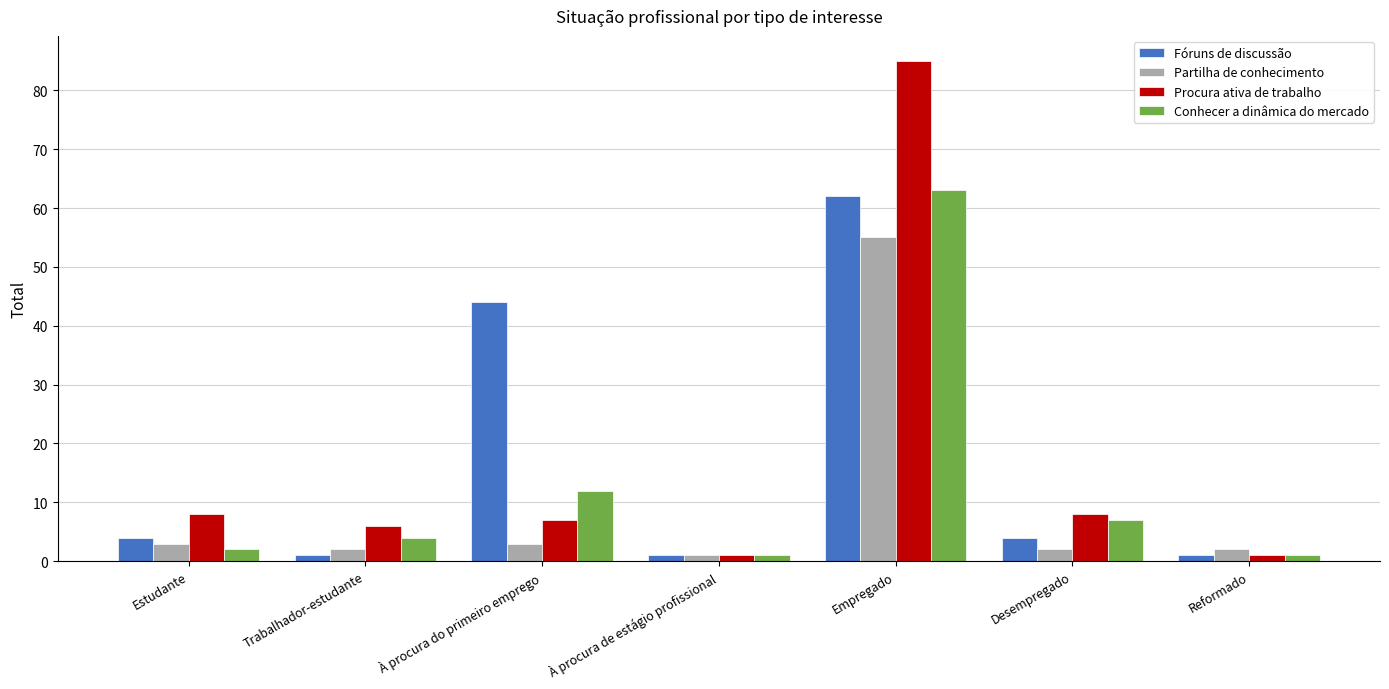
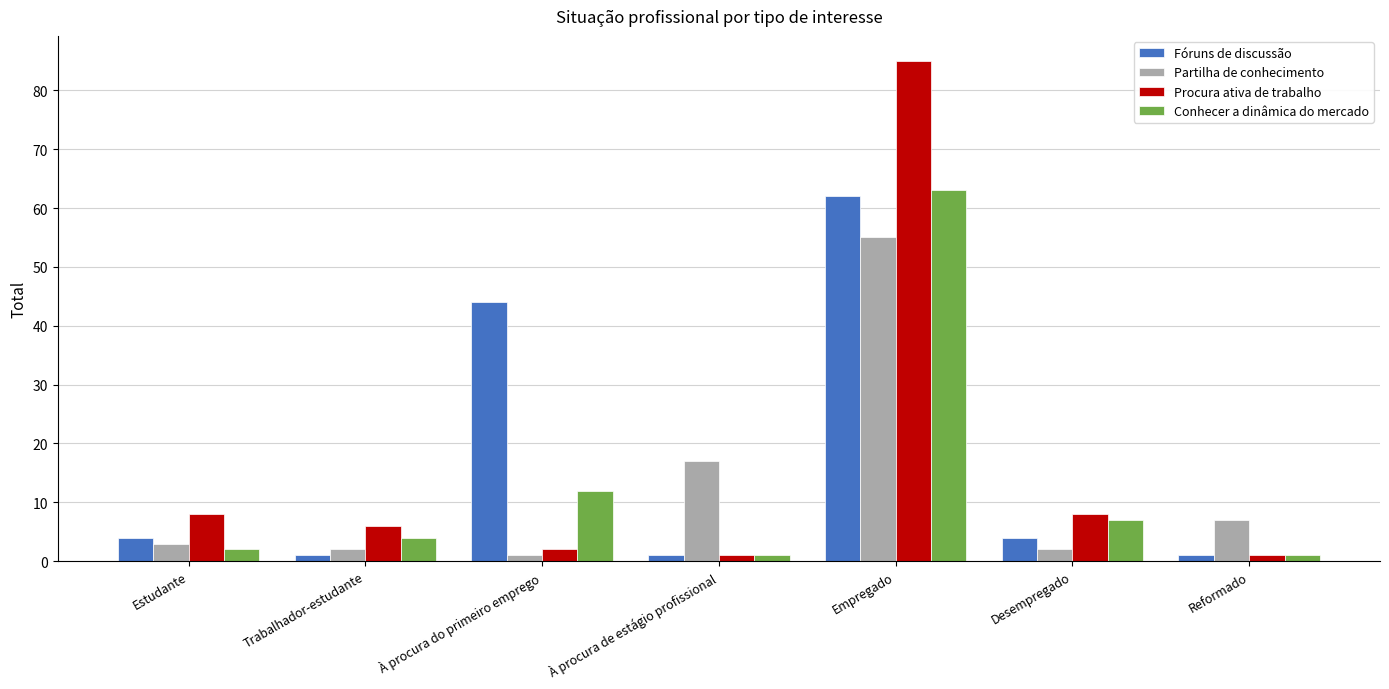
Partilha de conhecimento, À procura do primeiro emprego: 3 -> 1
Procura ativa de trabalho, À procura do primeiro emprego: 7 -> 2
Partilha de conhecimento, À procura de estágio profissional: 1 -> 17
Partilha de conhecimento, Reformado: 2 -> 7
